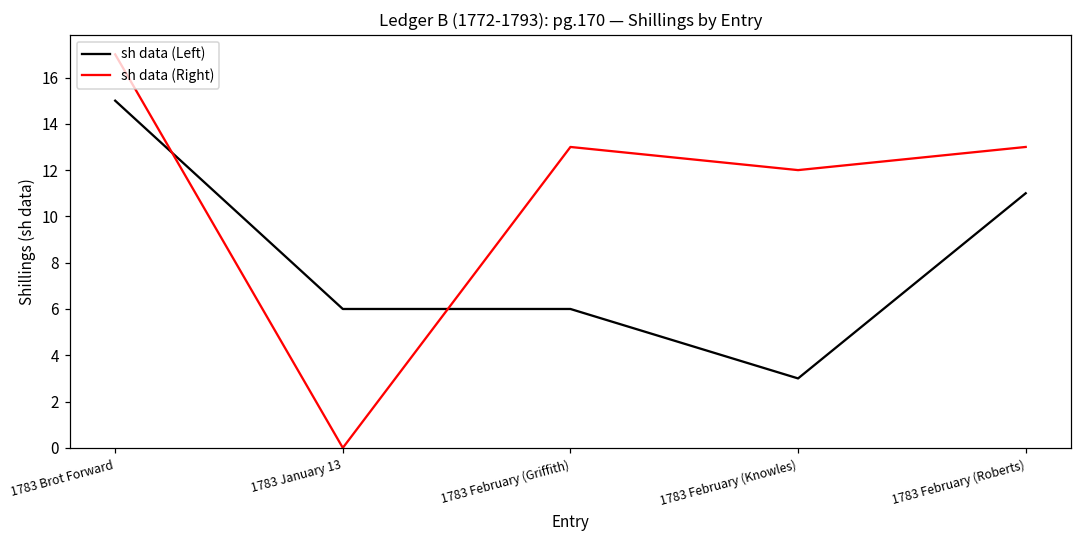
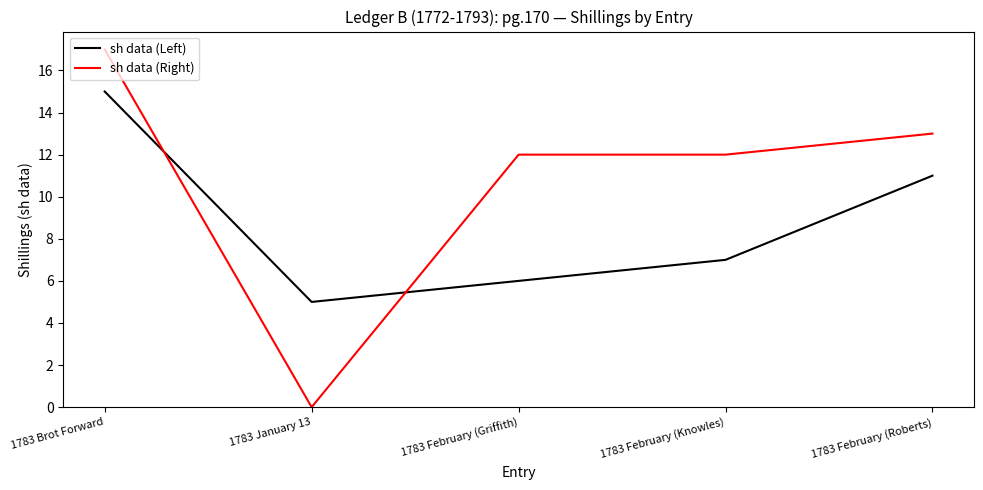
sh data (Left), 1783 January 13: 6 -> 5
sh data (Right), 1783 February (Griffith): 13 -> 12
sh data (Left), 1783 February (Knowles): 3 -> 7
